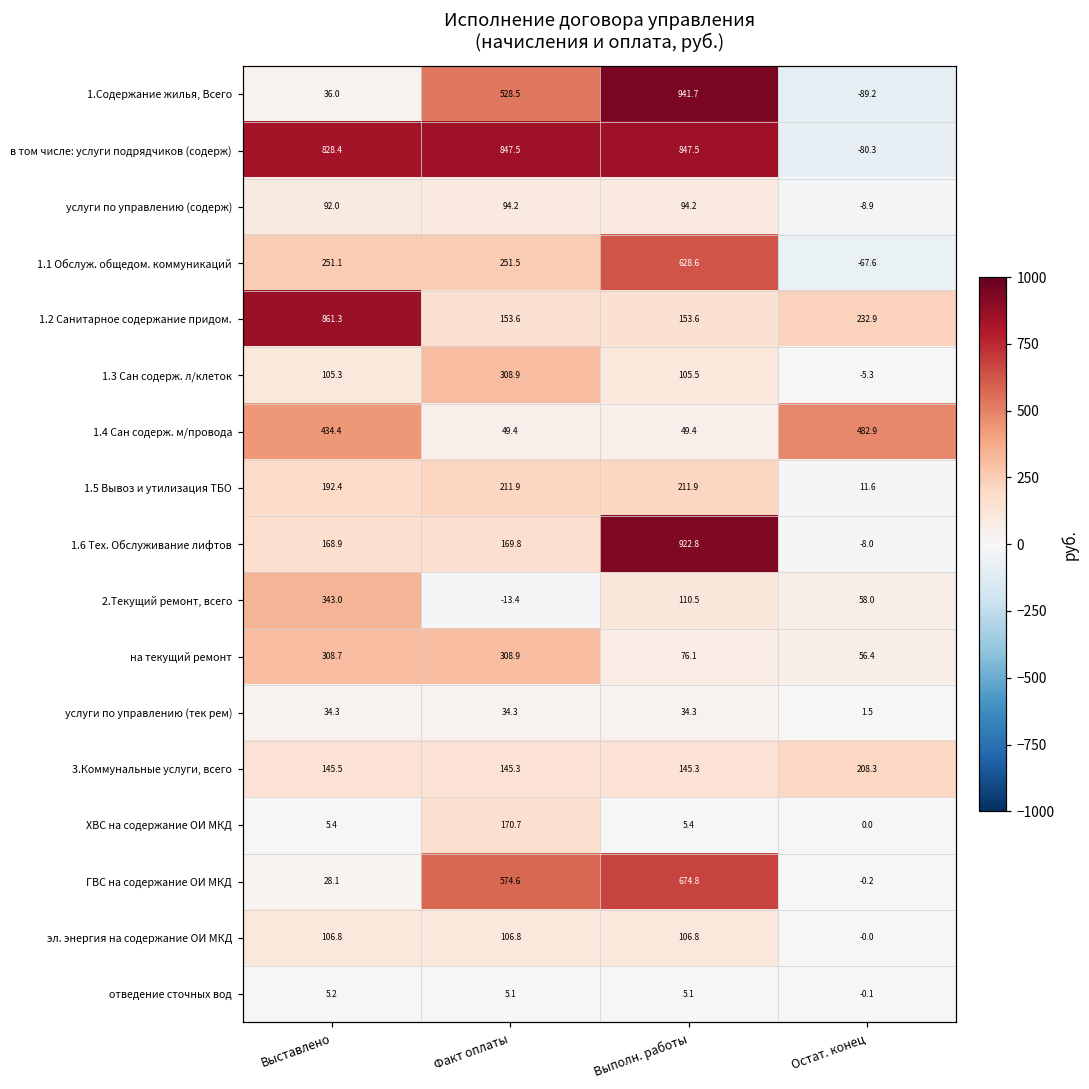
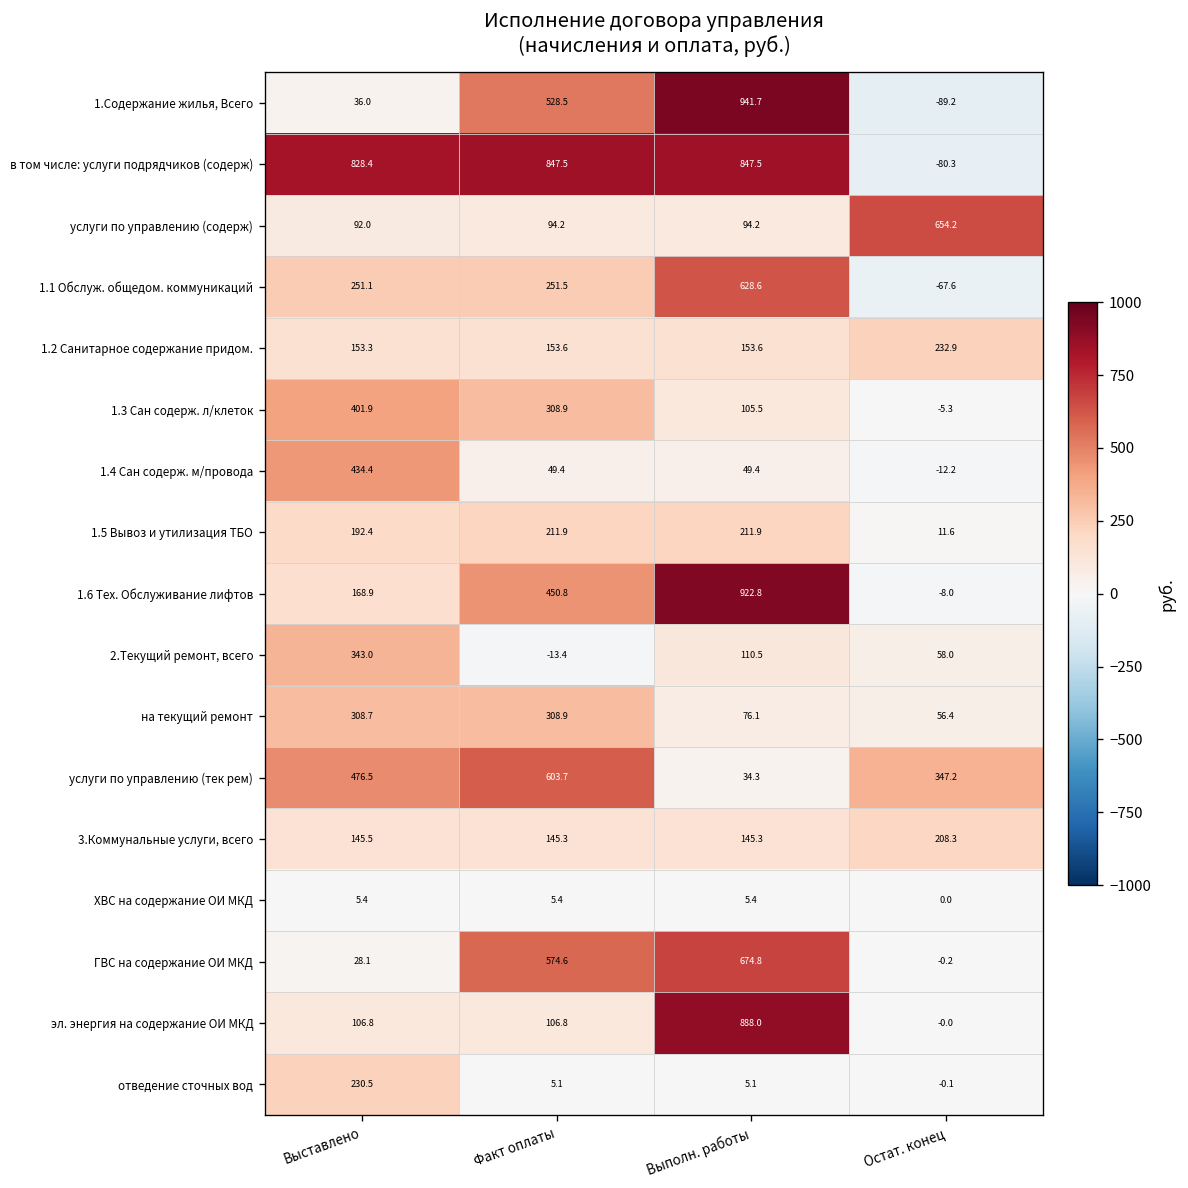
услуги по управлению (содерж), Остат. конец: -8.9 -> 654.2
1.2 Санитарное содержание придом., Выставлено: 861.3 -> 153.3
1.3 Сан содерж. л/клеток, Выставлено: 105.3 -> 401.9
1.4 Сан содерж. м/провода, Остат. конец: 482.9 -> -12.2
1.6 Тех. Обслуживание лифтов, Факт оплаты: 169.8 -> 450.8
услуги по управлению (тек рем), Выставлено: 34.3 -> 476.5
услуги по управлению (тек рем), Факт оплаты: 34.3 -> 603.7
услуги по управлению (тек рем), Остат. конец: 1.5 -> 347.2
ХВС на содержание ОИ МКД, Факт оплаты: 170.7 -> 5.4
эл. энергия на содержание ОИ МКД, Выполн. работы: 106.8 -> 888.0
отведение сточных вод, Выставлено: 5.2 -> 230.5
